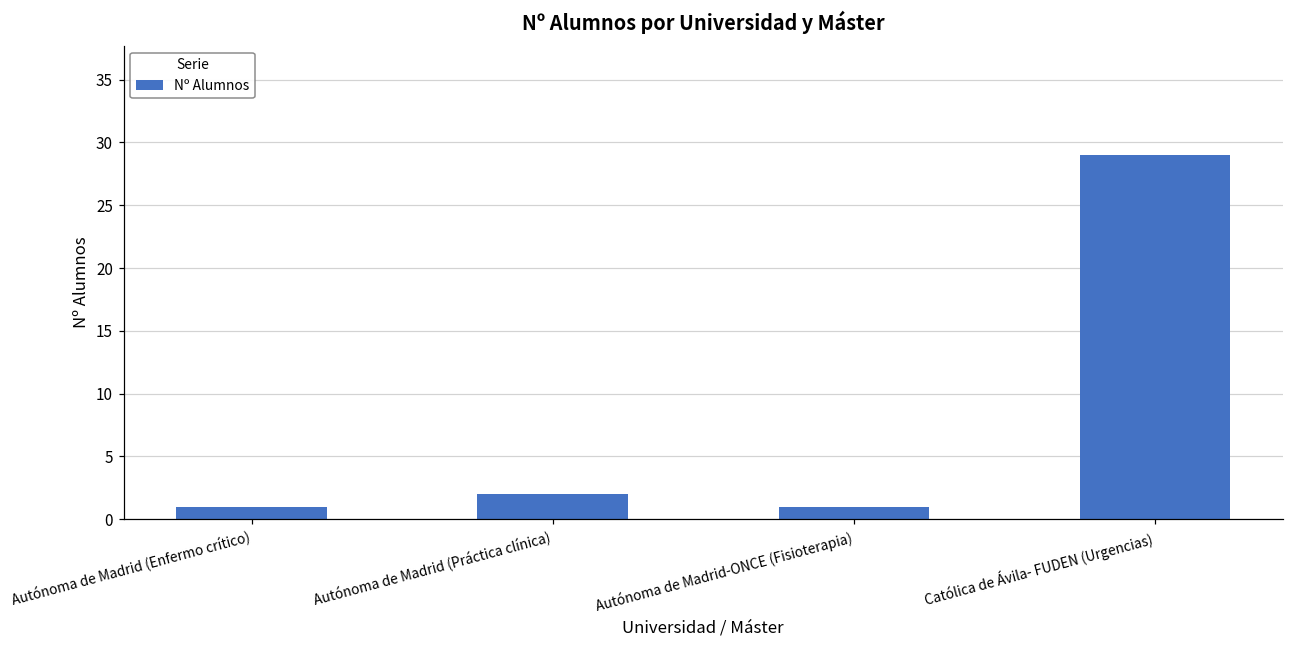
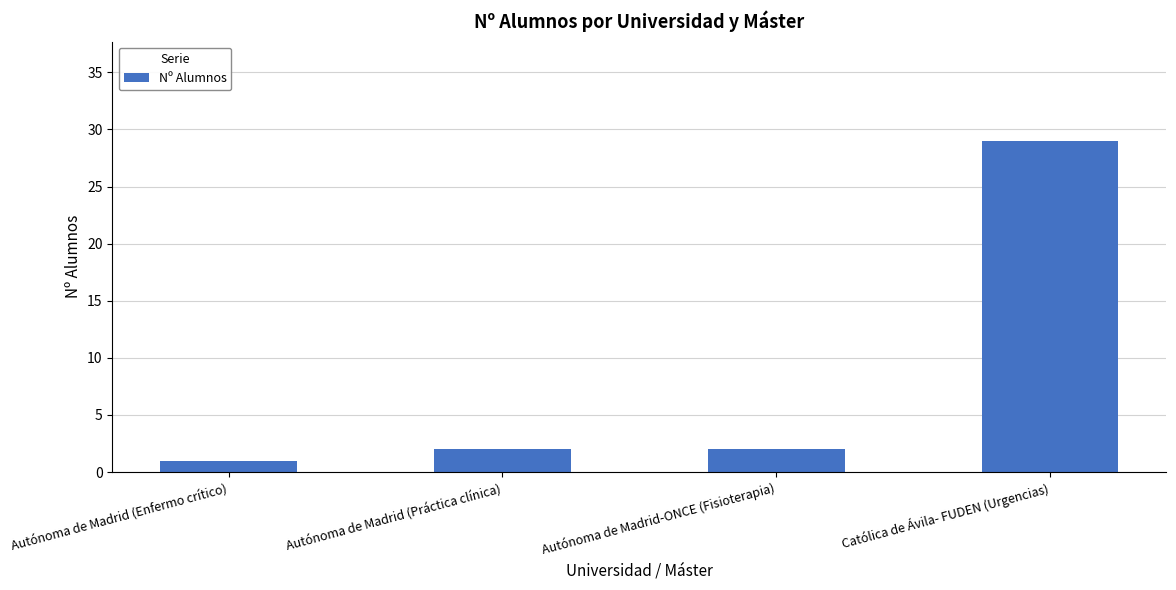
Autónoma de Madrid-ONCE (Fisioterapia): 1 -> 2
